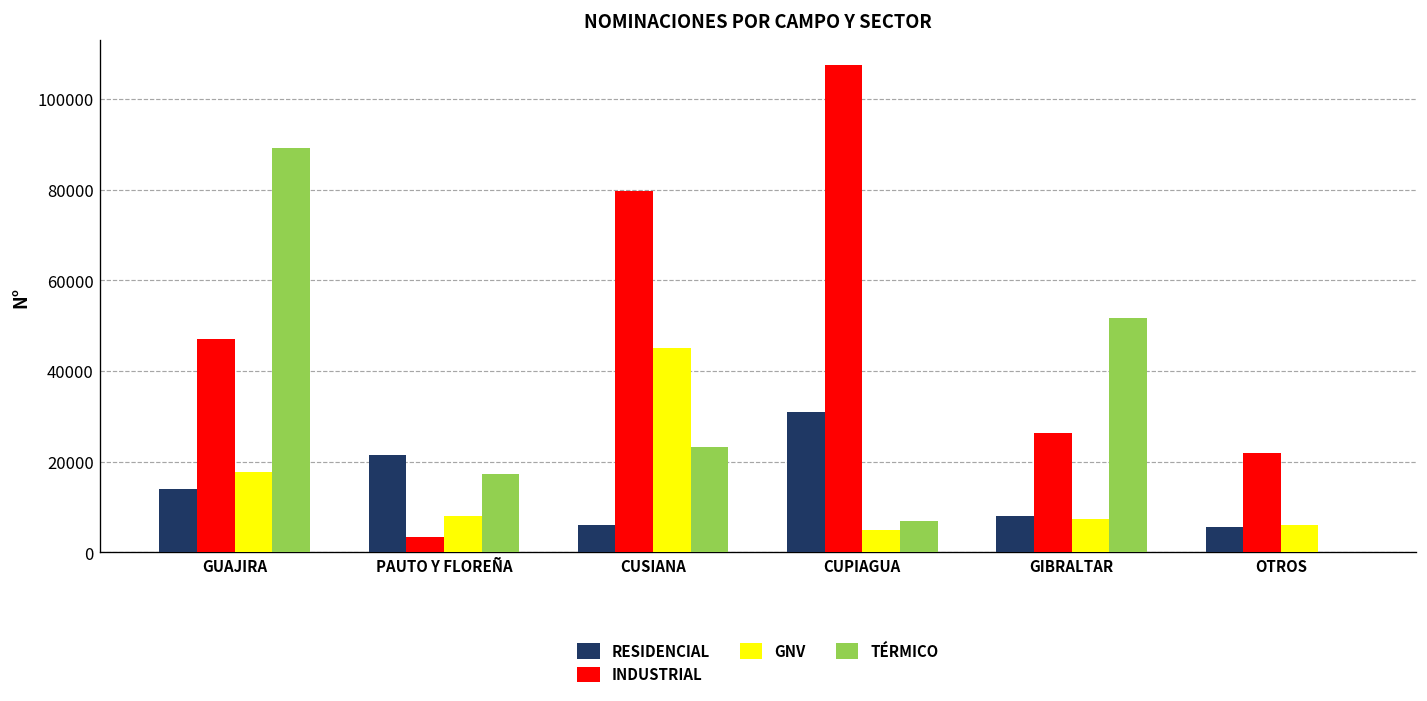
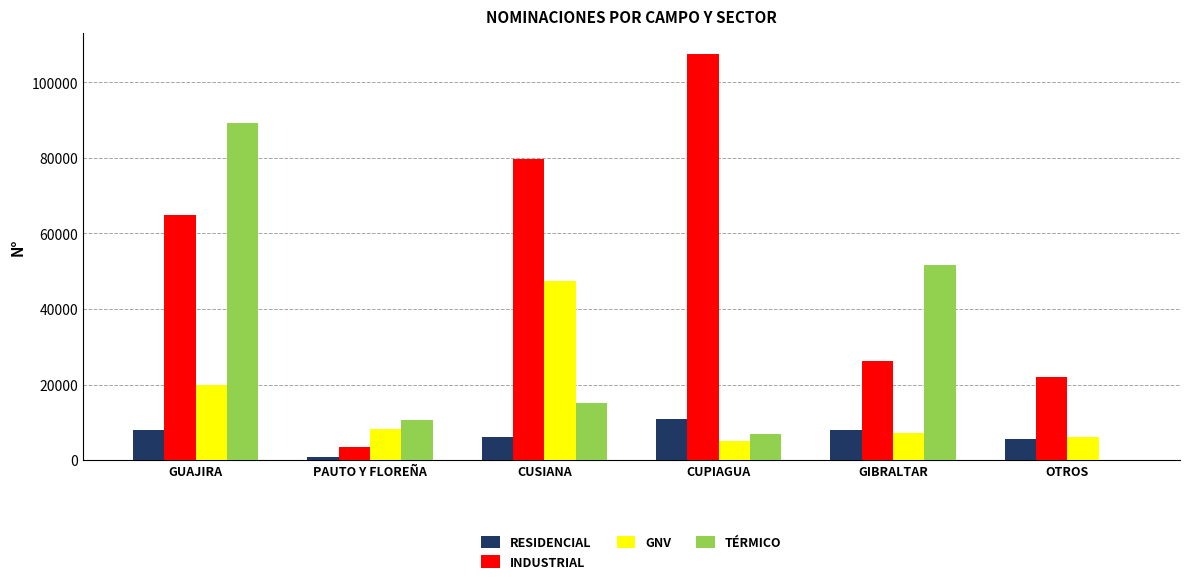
RESIDENCIAL, GUAJIRA: 14000 -> 8000
INDUSTRIAL, GUAJIRA: 47000 -> 65000
GNV, GUAJIRA: 18000 -> 20000
RESIDENCIAL, PAUTO Y FLOREÑA: 22000 -> 1000
TÉRMICO, PAUTO Y FLOREÑA: 17000 -> 11000
GNV, CUSIANA: 45000 -> 47000
TÉRMICO, CUSIANA: 23000 -> 15000
RESIDENCIAL, CUPIAGUA: 31000 -> 11000
